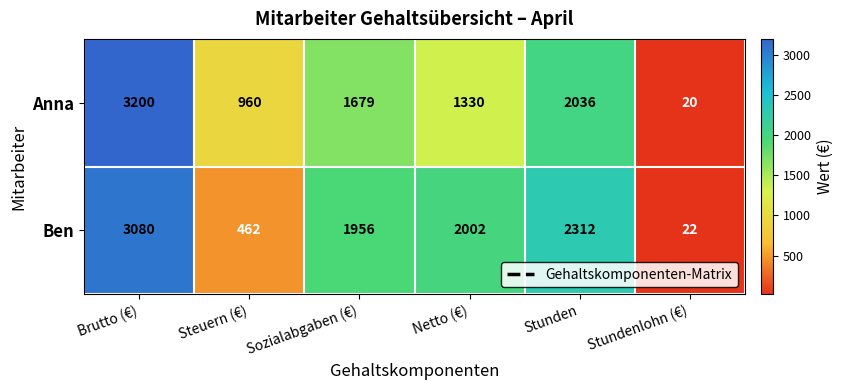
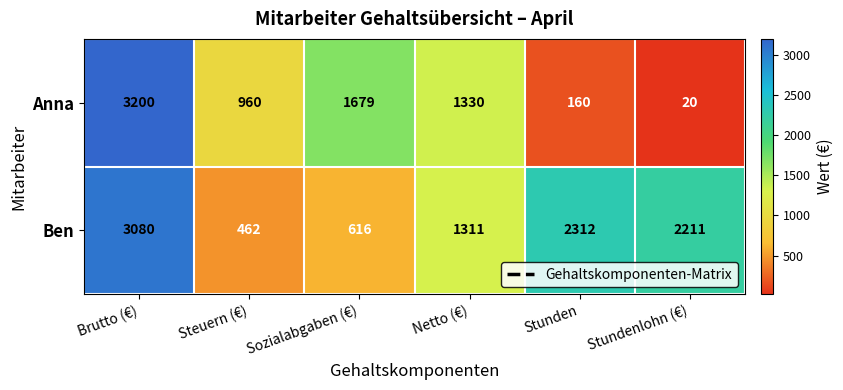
Anna, Stunden: 2036 -> 160
Ben, Sozialabgaben (€): 1956 -> 616
Ben, Netto (€): 2002 -> 1311
Ben, Stundenlohn (€): 22 -> 2211
